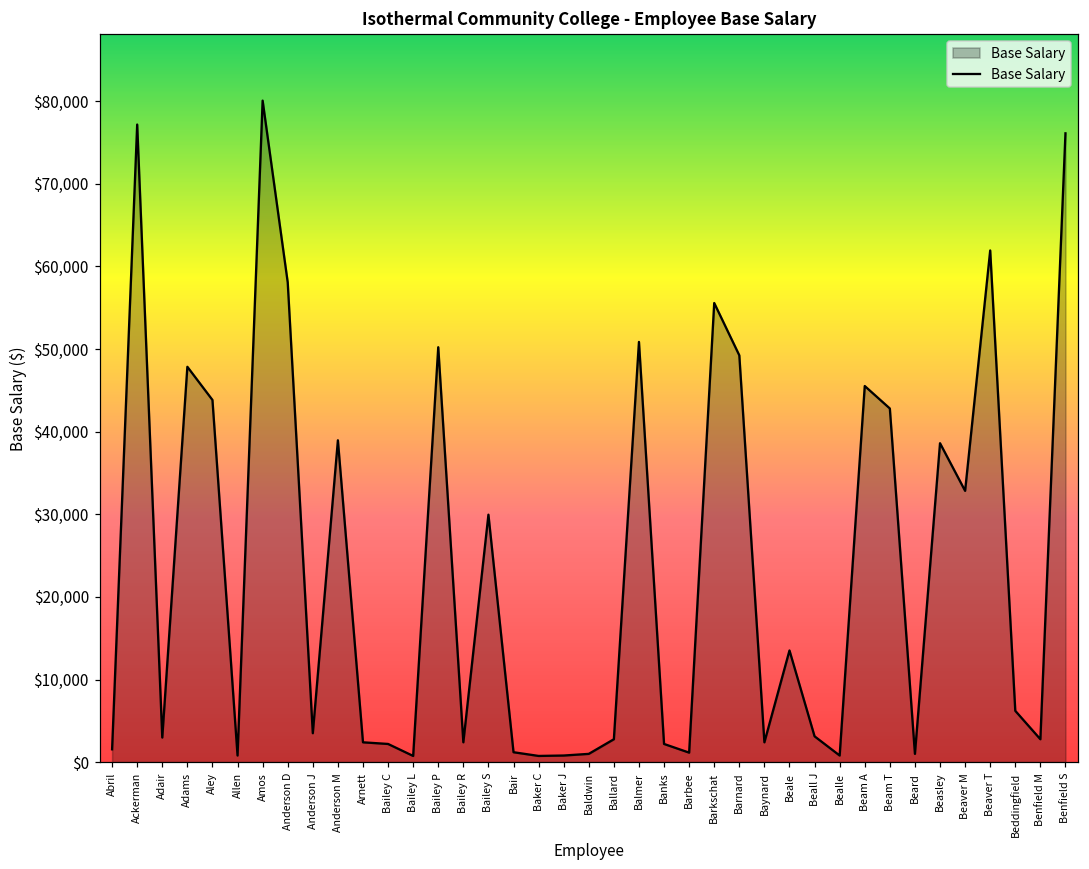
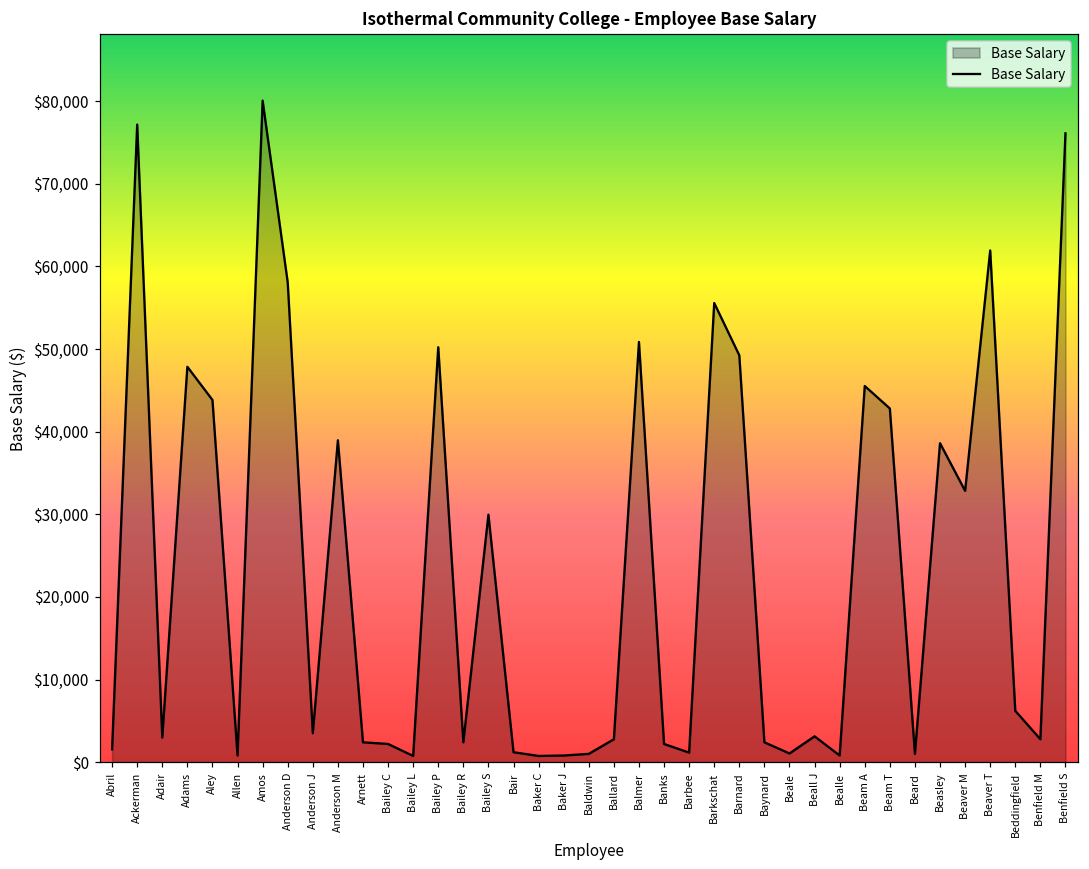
Beale: $14,000 -> $1,000
